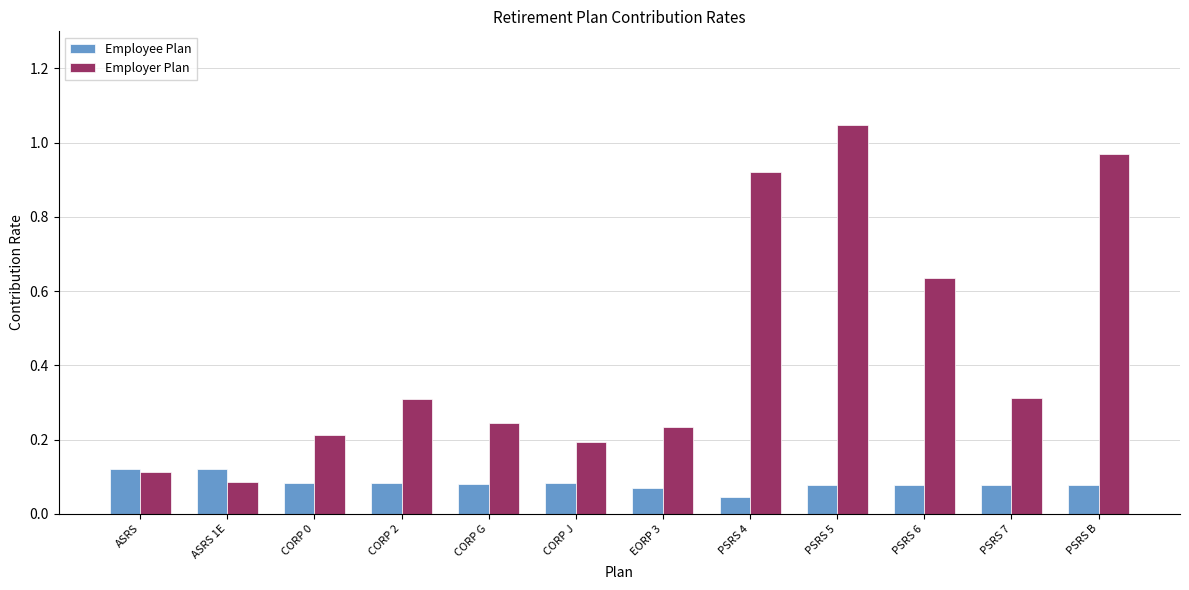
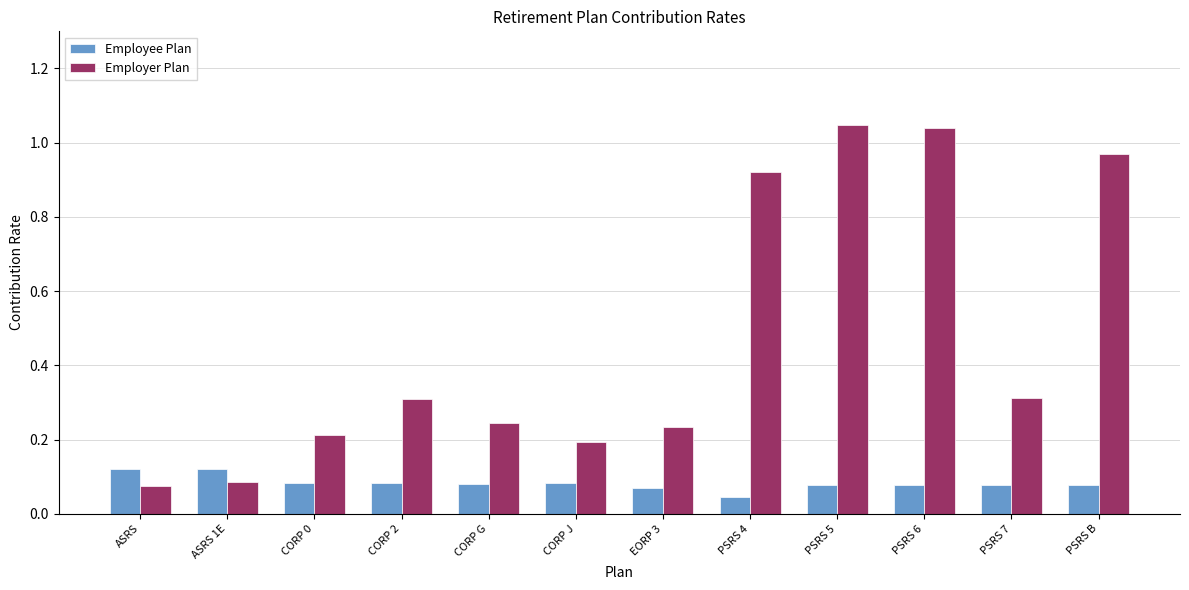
Employer Plan, ASRS: 0.11 -> 0.07
Employer Plan, PSRS 6: 0.64 -> 1.04
